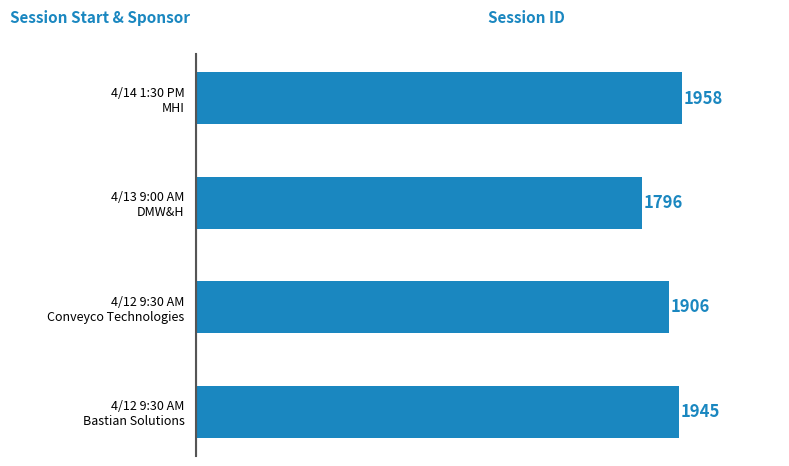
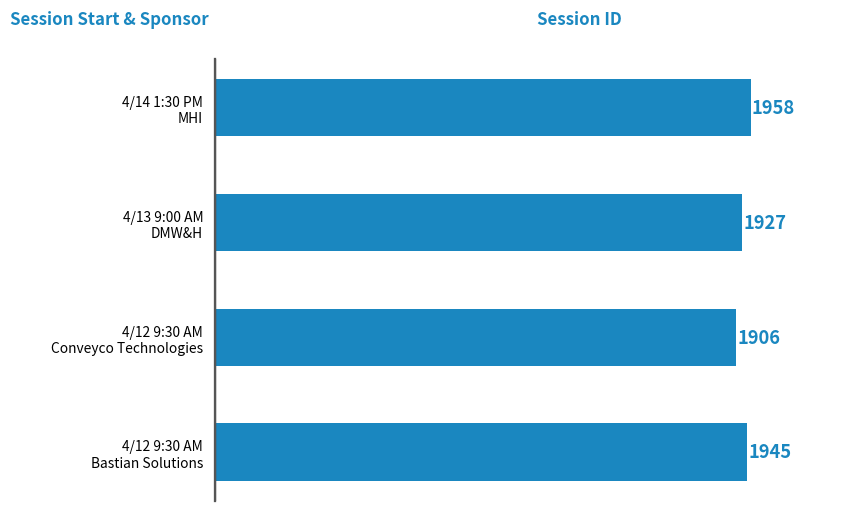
4/13 9:00 AM DMW&H: 1796 -> 1927
